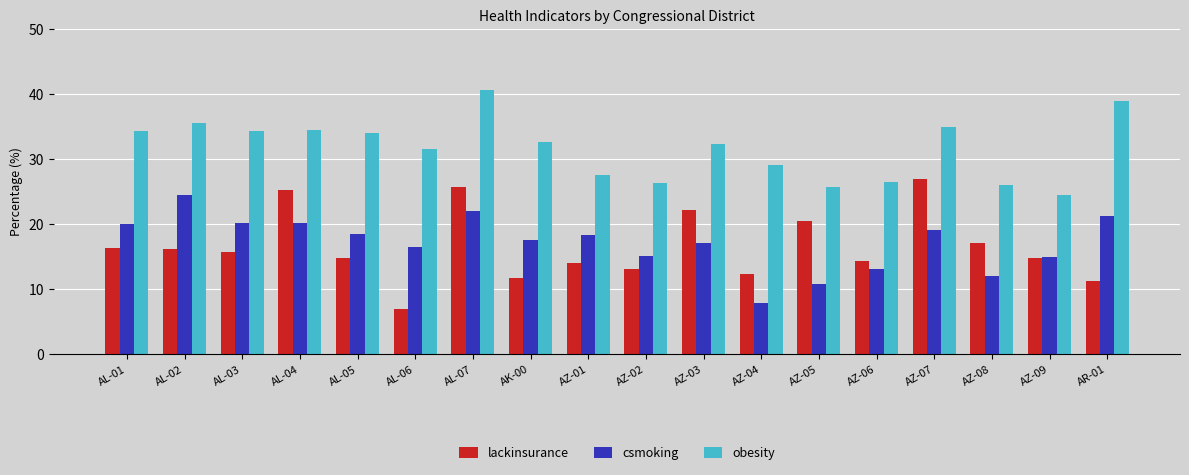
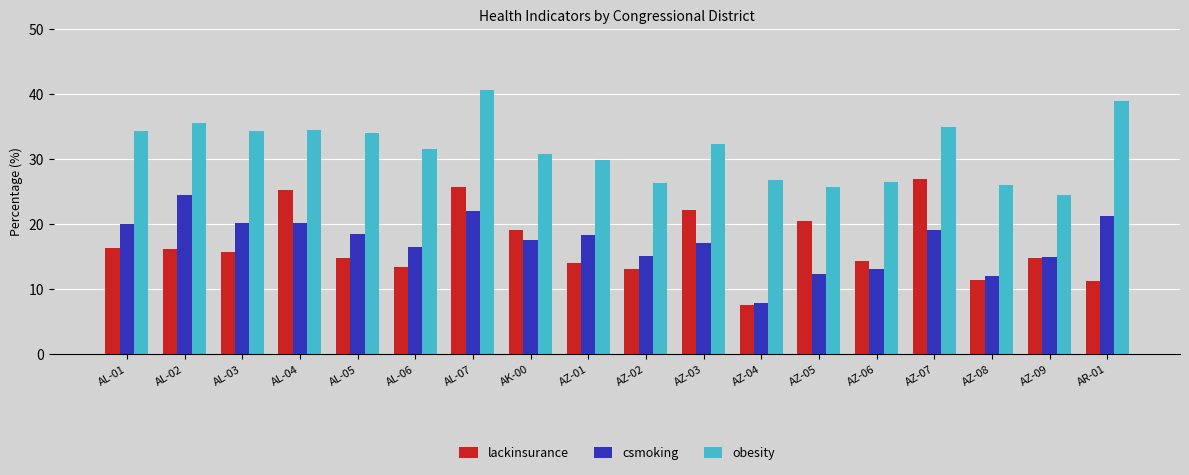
lackinsurance, AL-06: 7 -> 14
lackinsurance, AK-00: 12 -> 19
obesity, AK-00: 33 -> 31
obesity, AZ-01: 28 -> 30
lackinsurance, AZ-04: 12 -> 8
obesity, AZ-04: 29 -> 27
csmoking, AZ-05: 11 -> 12
lackinsurance, AZ-08: 17 -> 12
